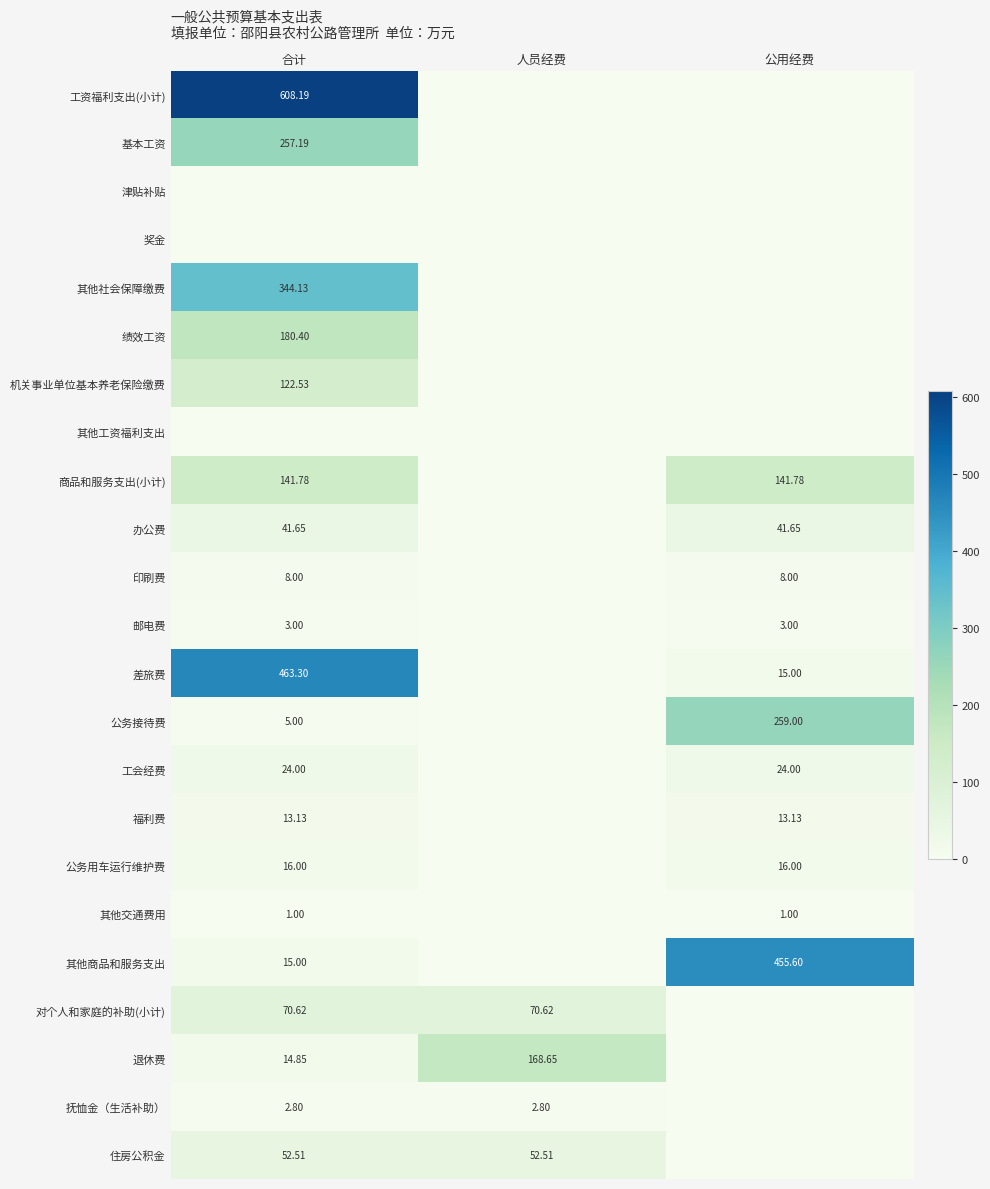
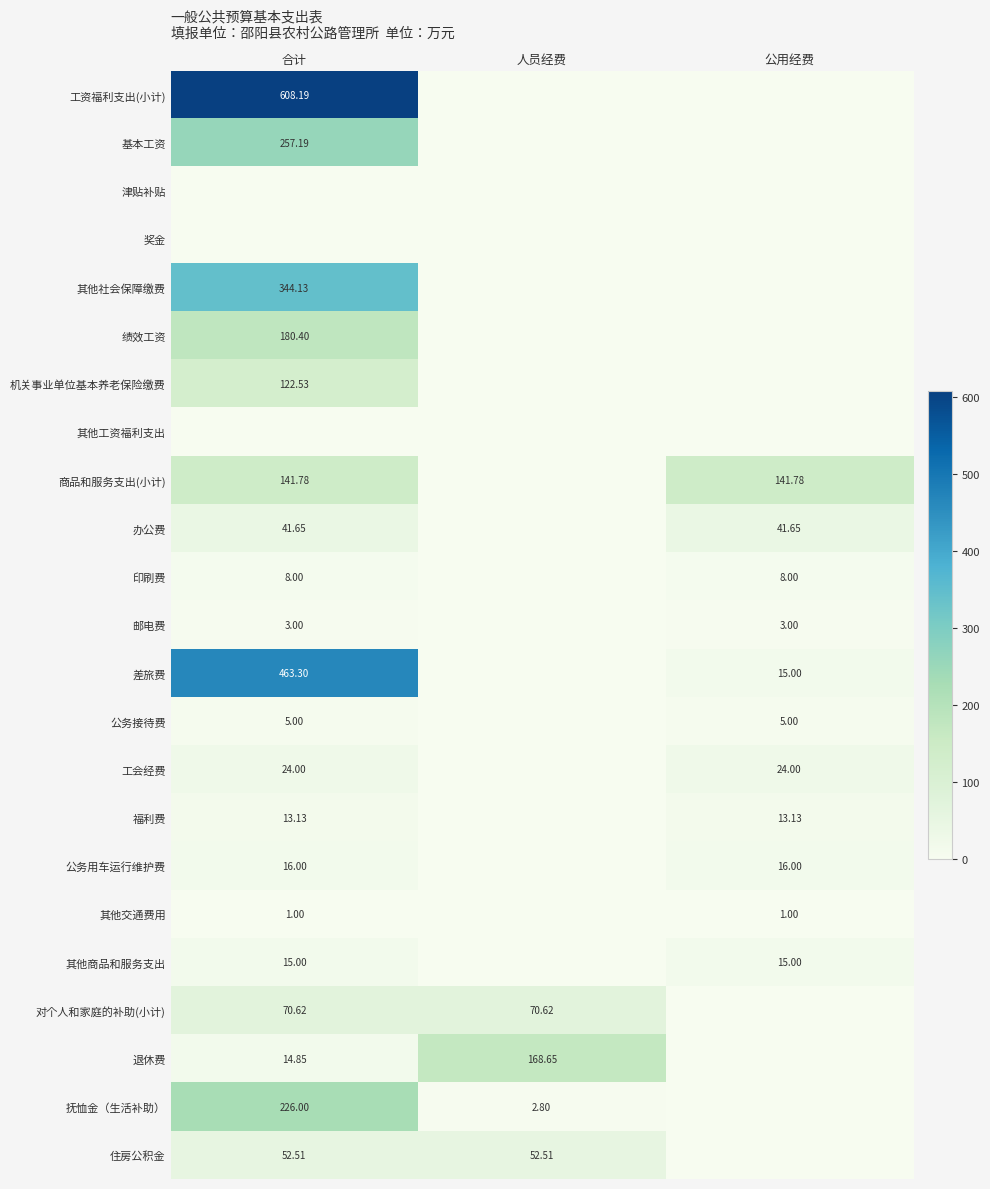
公务接待费, 公用经费: 259.00 -> 5.00
其他商品和服务支出, 公用经费: 455.60 -> 15.00
抚恤金（生活补助）, 合计: 2.80 -> 226.00
